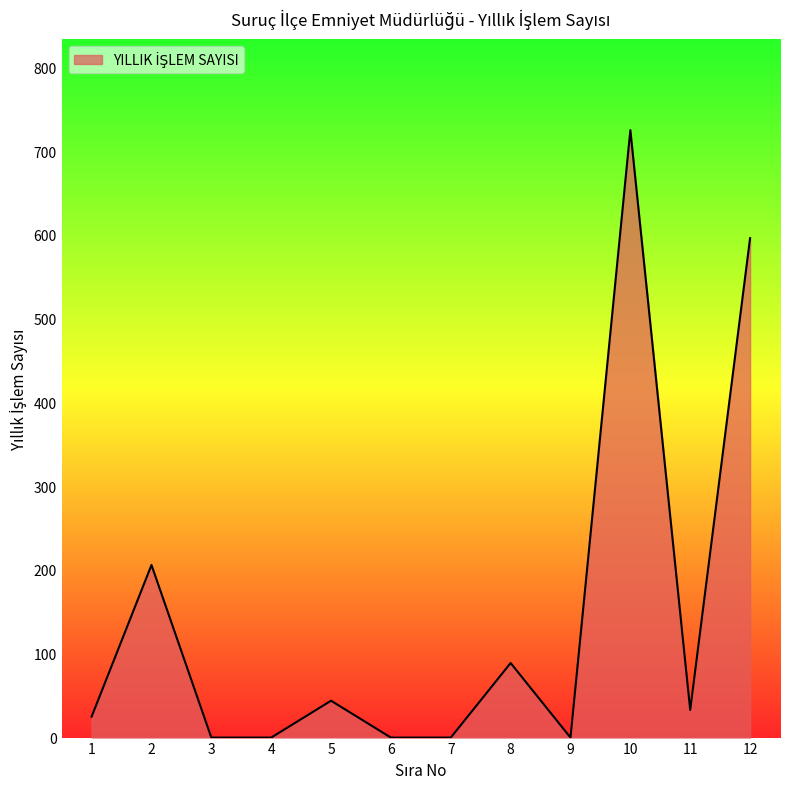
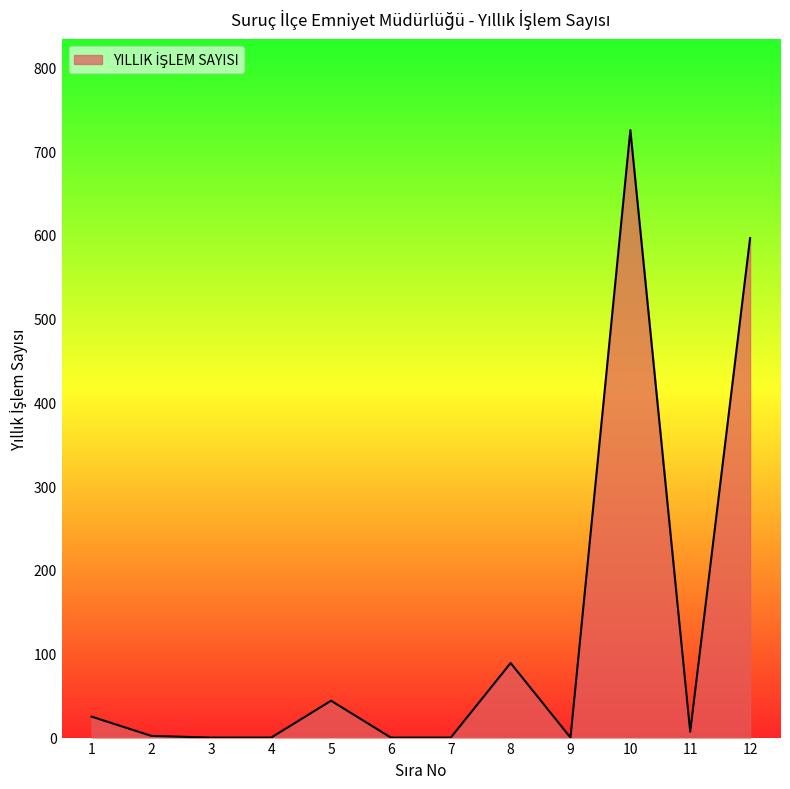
2: 210 -> 0
11: 30 -> 10
